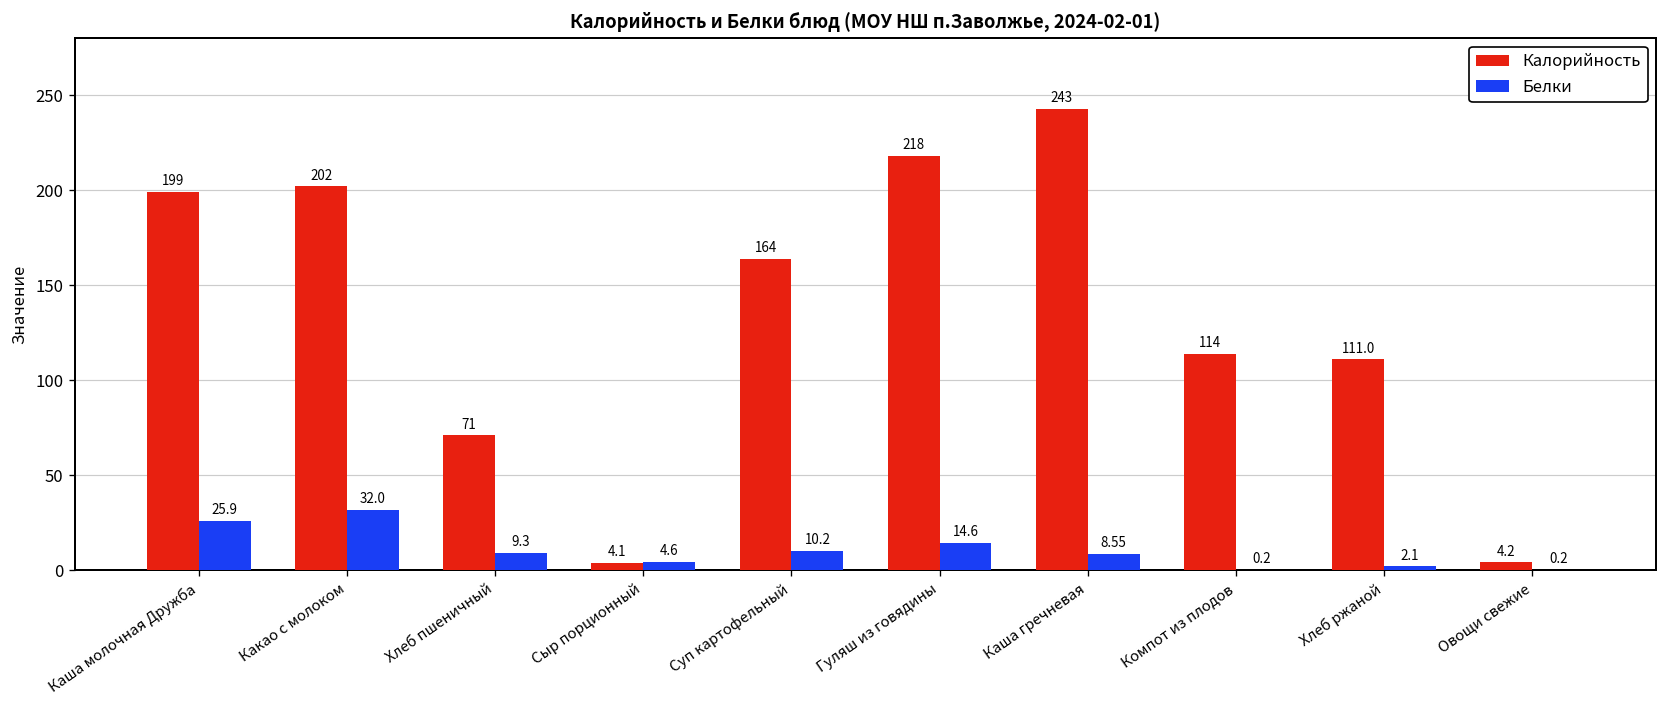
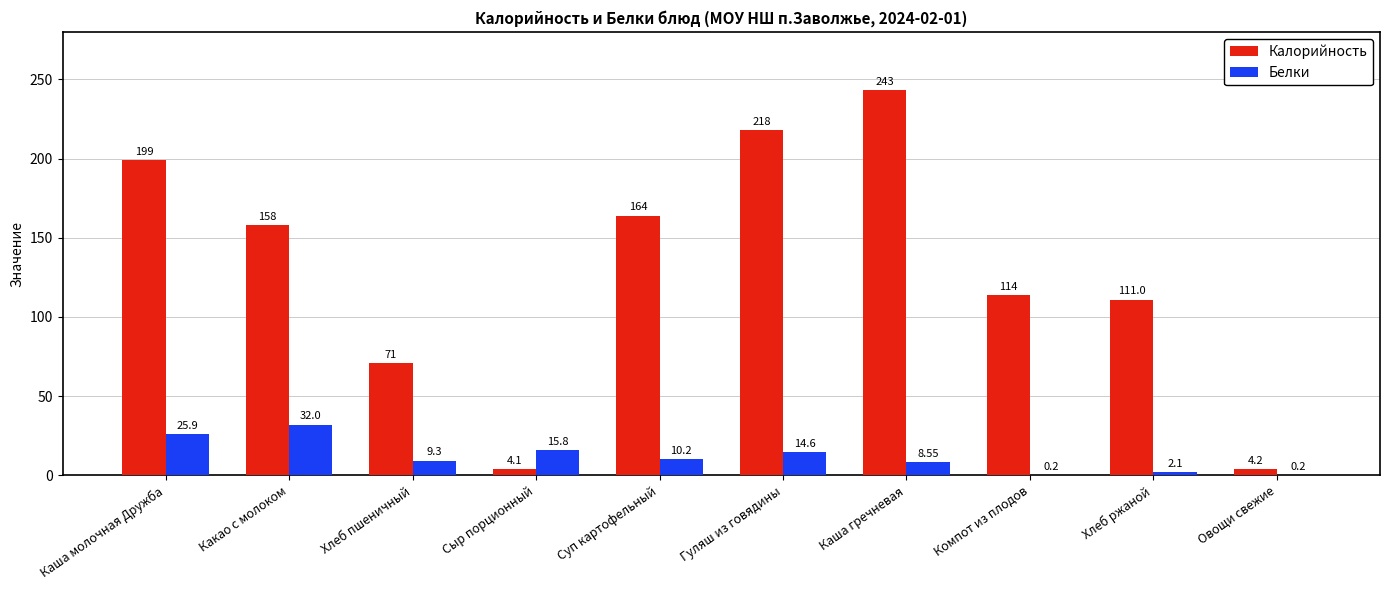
Калорийность, Какао с молоком: 202 -> 158
Белки, Сыр порционный: 4.6 -> 15.8
